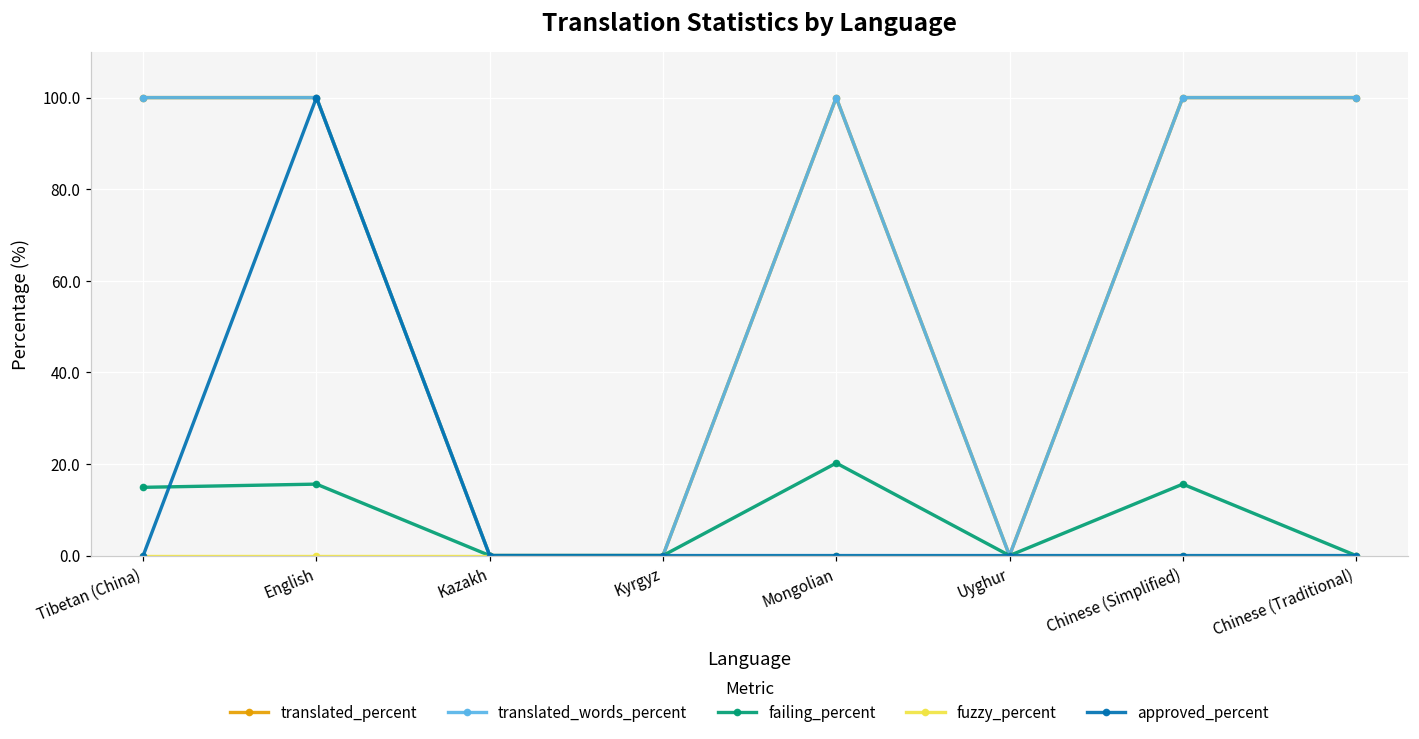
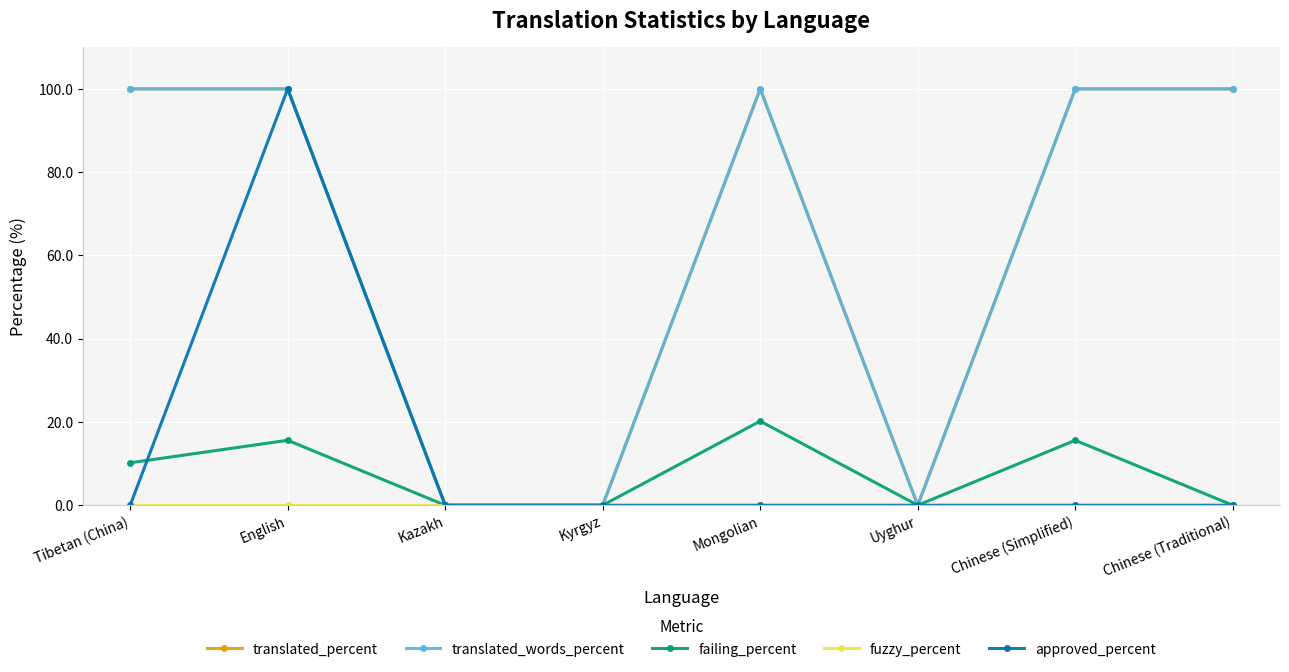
failing_percent, Tibetan (China): 15 -> 10
